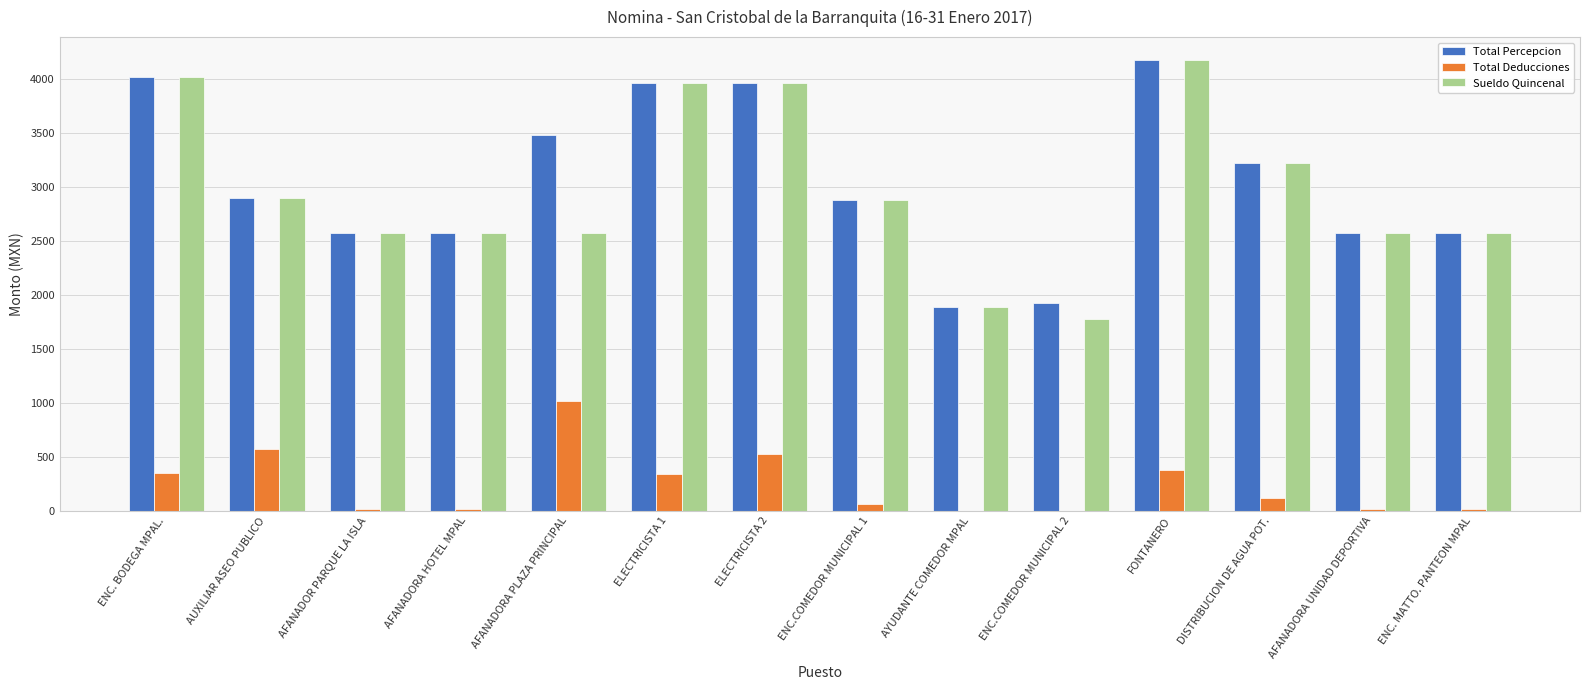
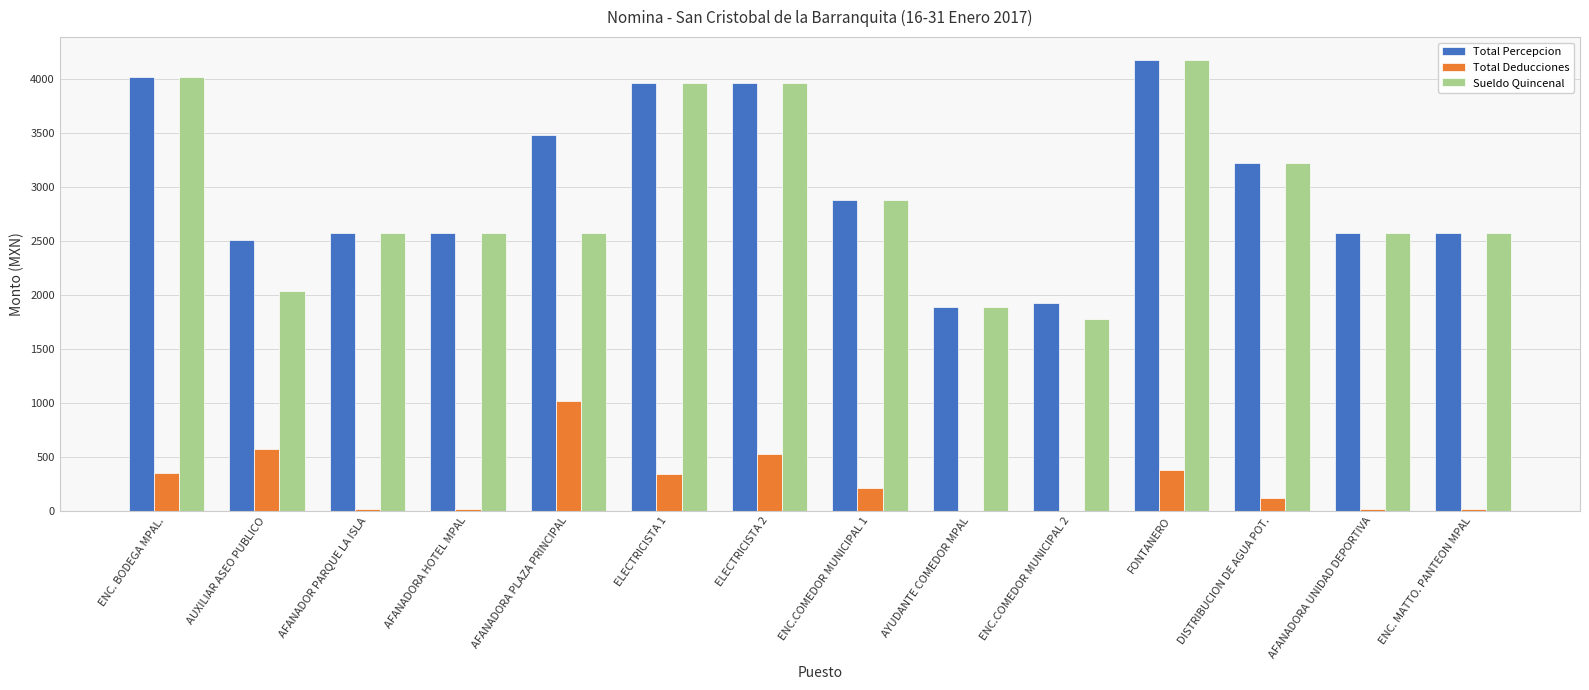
Total Percepcion, AUXILIAR ASEO PUBLICO: 2900 -> 2520
Sueldo Quincenal, AUXILIAR ASEO PUBLICO: 2900 -> 2040
Total Deducciones, ENC.COMEDOR MUNICIPAL 1: 60 -> 210
